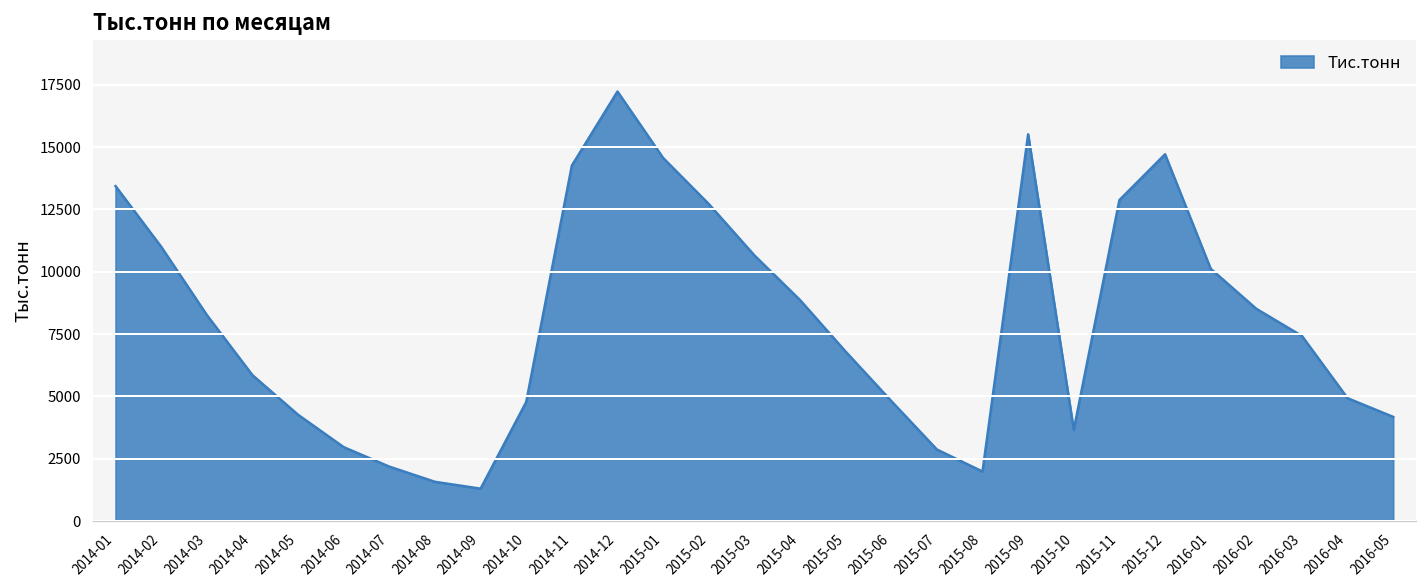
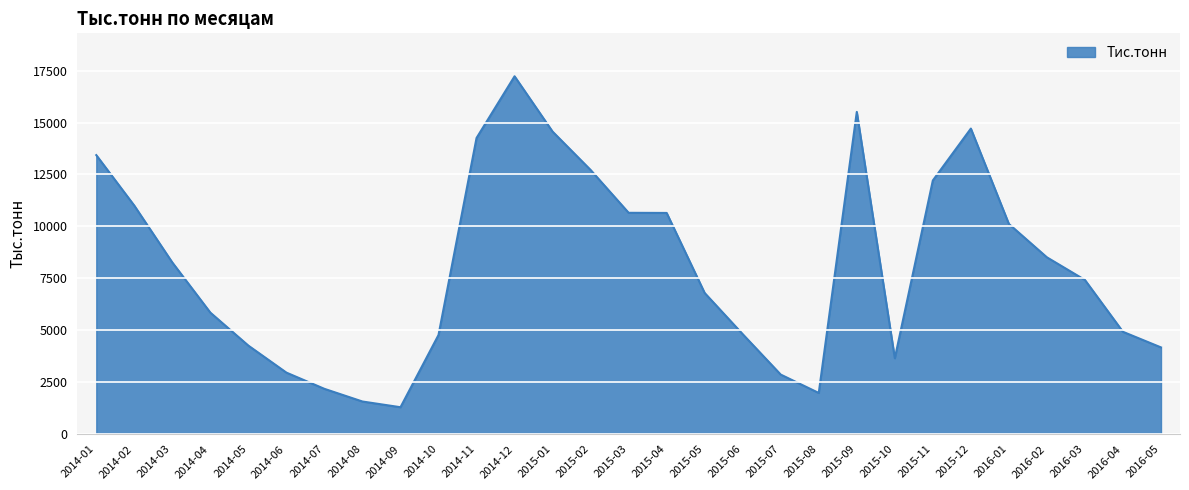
2015-04: 8900 -> 10600
2015-11: 12900 -> 12200
